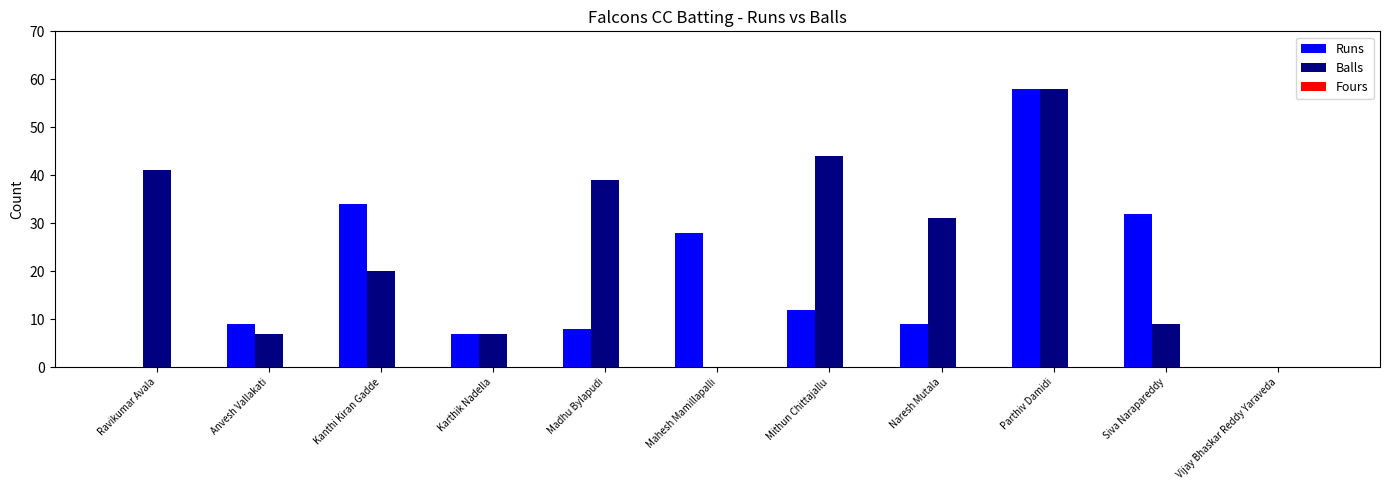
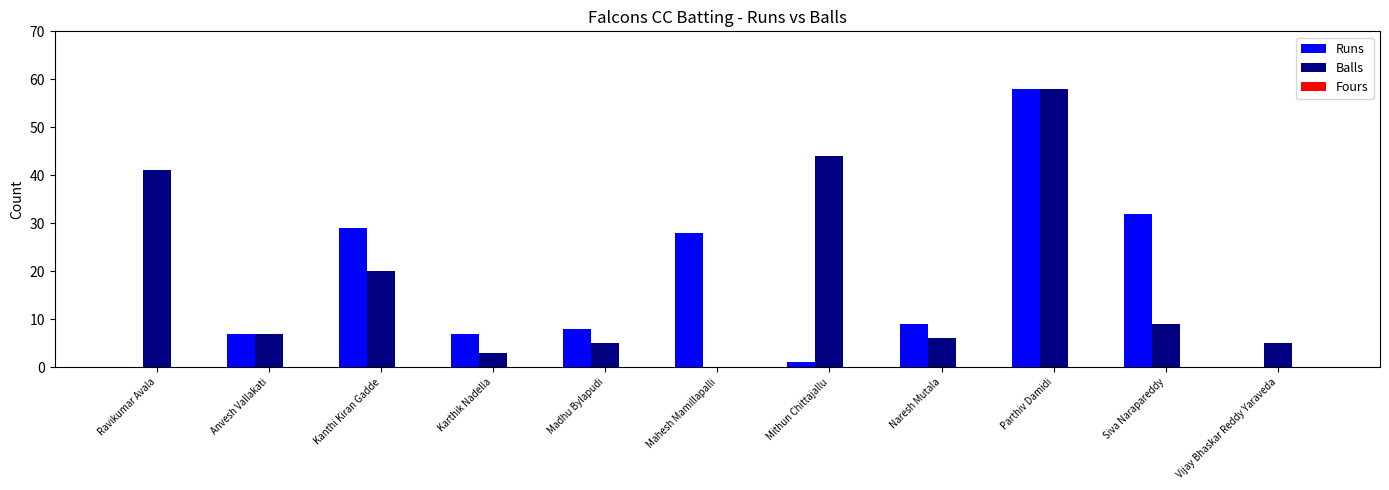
Runs, Anvesh Vallakati: 9 -> 7
Runs, Kanthi Kiran Gadde: 34 -> 29
Balls, Karthik Nadella: 7 -> 3
Balls, Madhu Bylapudi: 39 -> 5
Runs, Mithun Chittajallu: 12 -> 1
Balls, Naresh Mutala: 31 -> 6
Balls, Vijay Bhaskar Reddy Yaraveda: 0 -> 5
